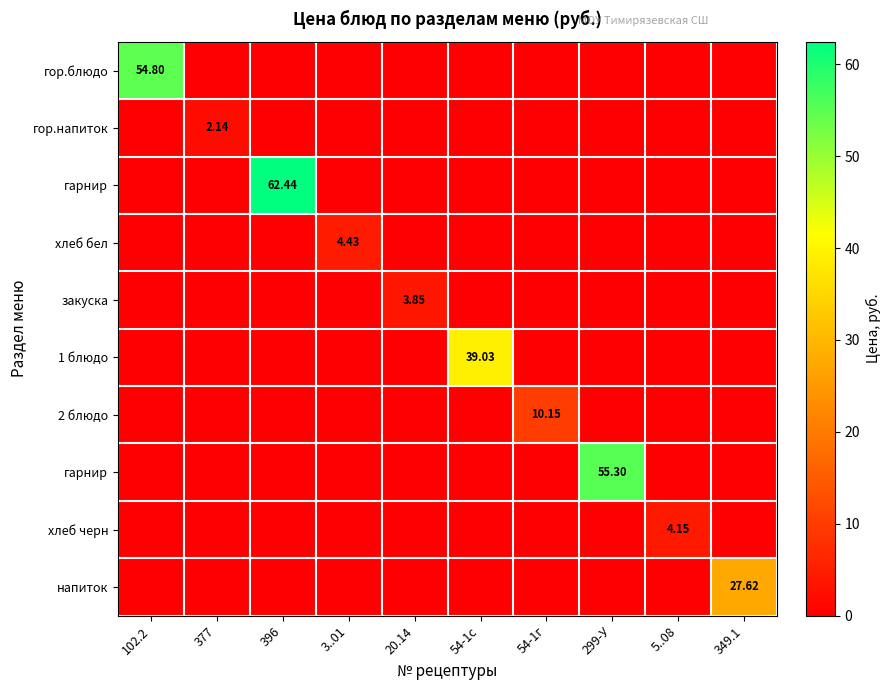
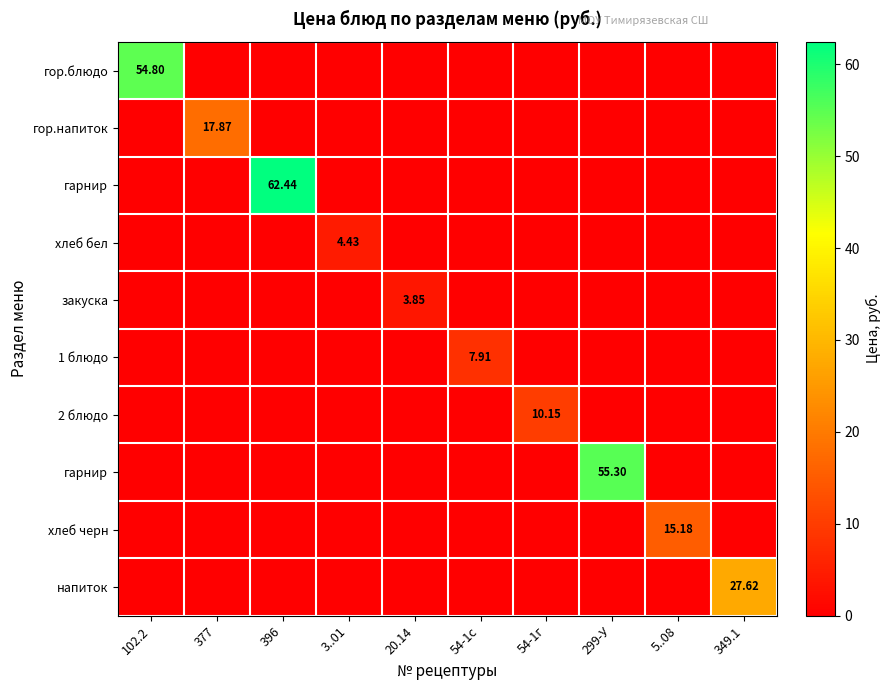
гор.напиток, 377: 2.14 -> 17.87
1 блюдо, 54-1с: 39.03 -> 7.91
хлеб черн, 5..08: 4.15 -> 15.18
